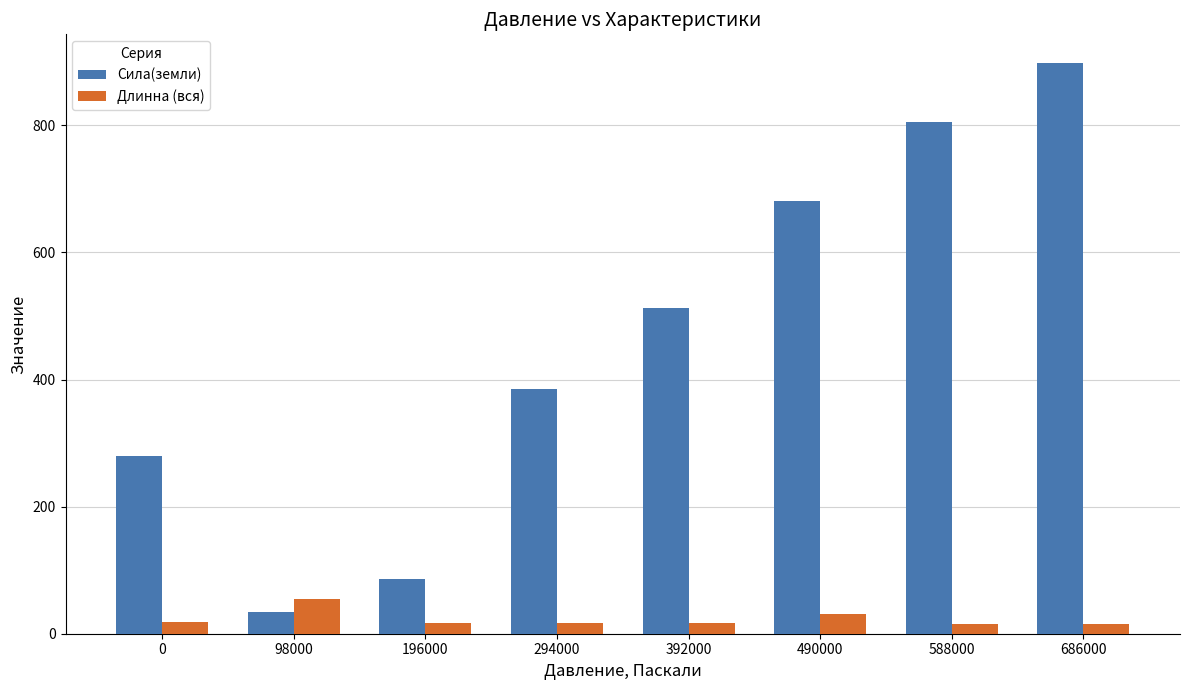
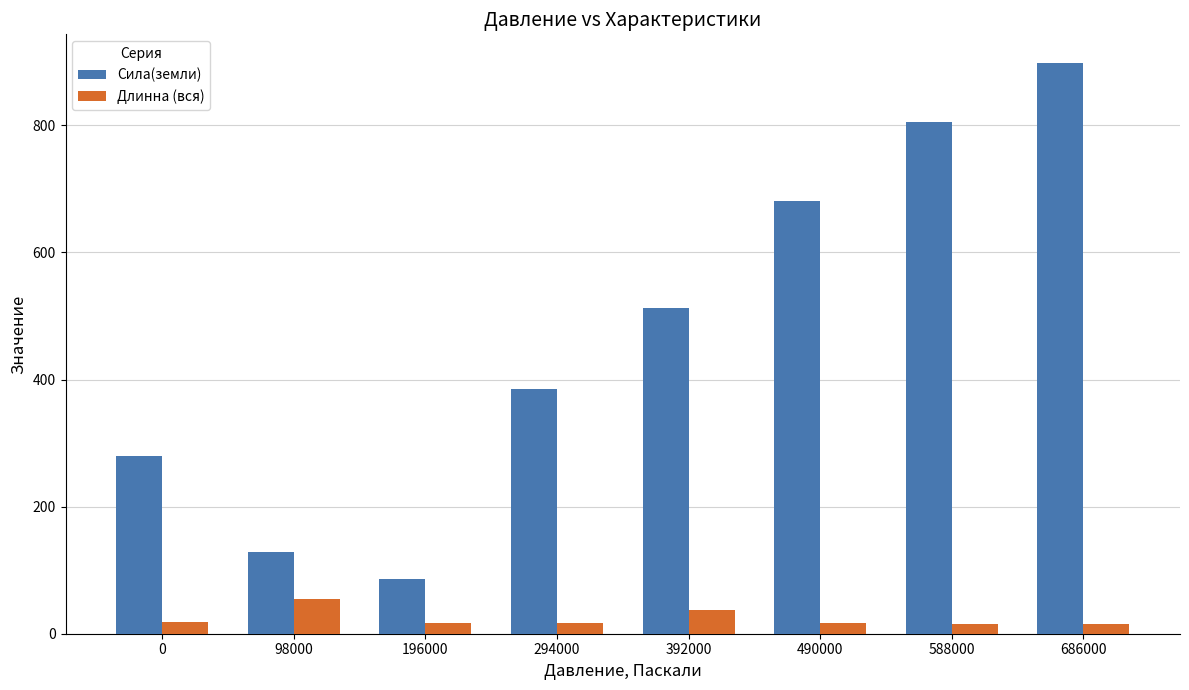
Сила(земли), 98000: 30 -> 130
Длинна (вся), 392000: 20 -> 40
Длинна (вся), 490000: 30 -> 20
